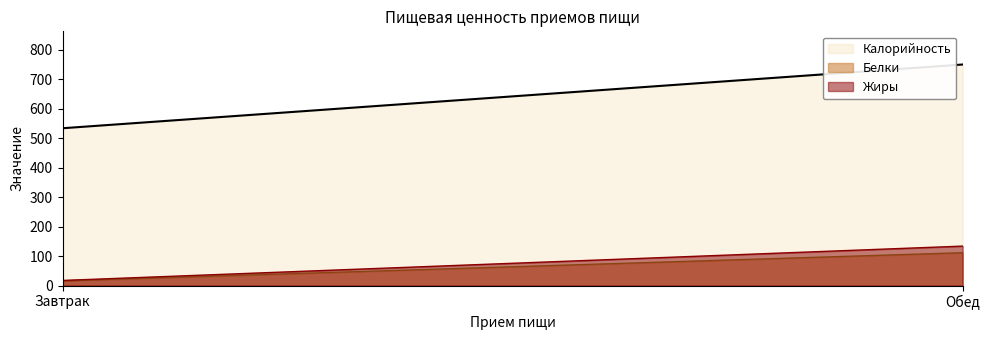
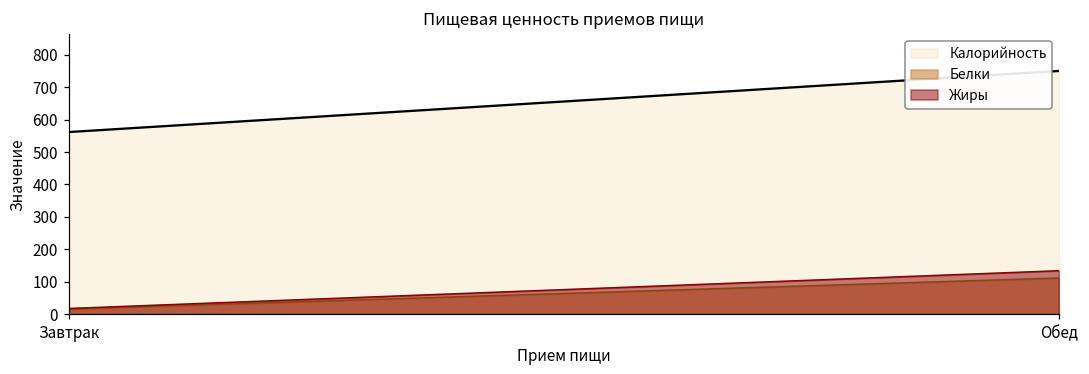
Калорийность, Завтрак: 530 -> 560
